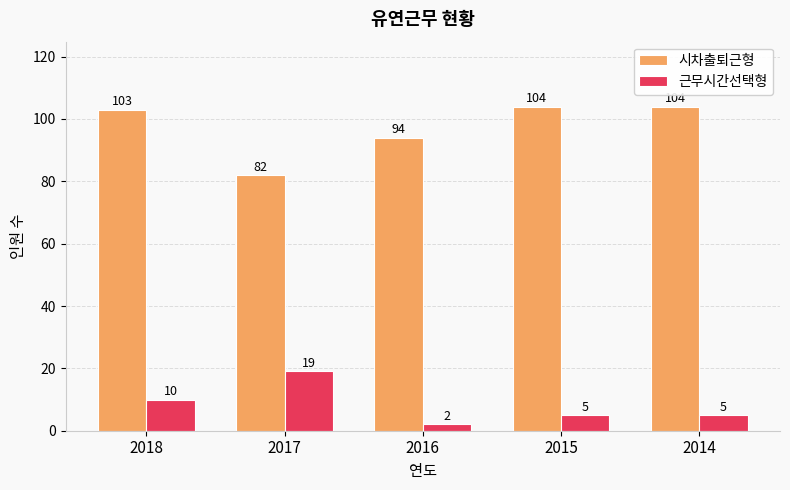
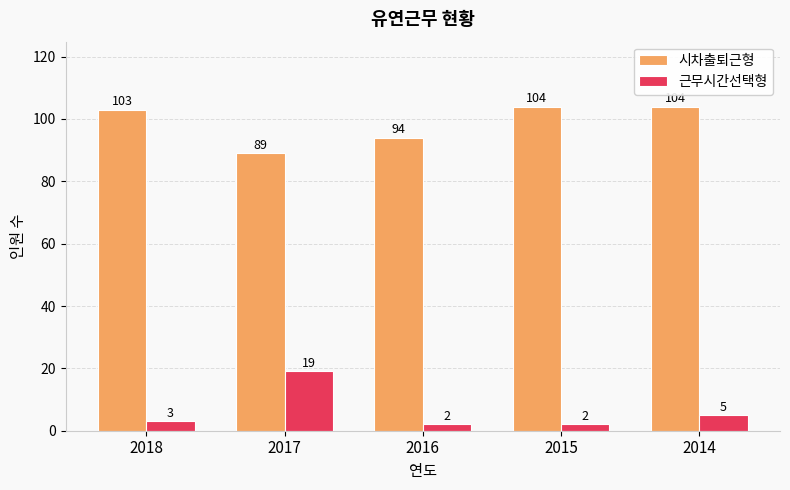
근무시간선택형, 2018: 10 -> 3
시차출퇴근형, 2017: 82 -> 89
근무시간선택형, 2015: 5 -> 2
